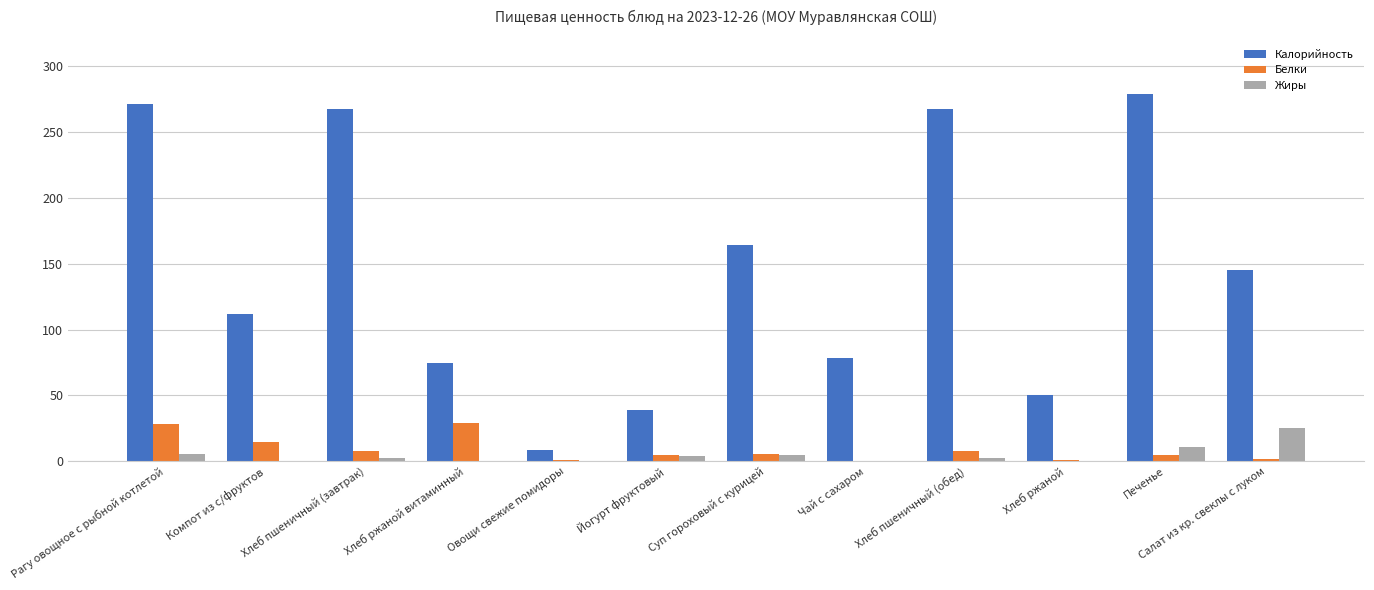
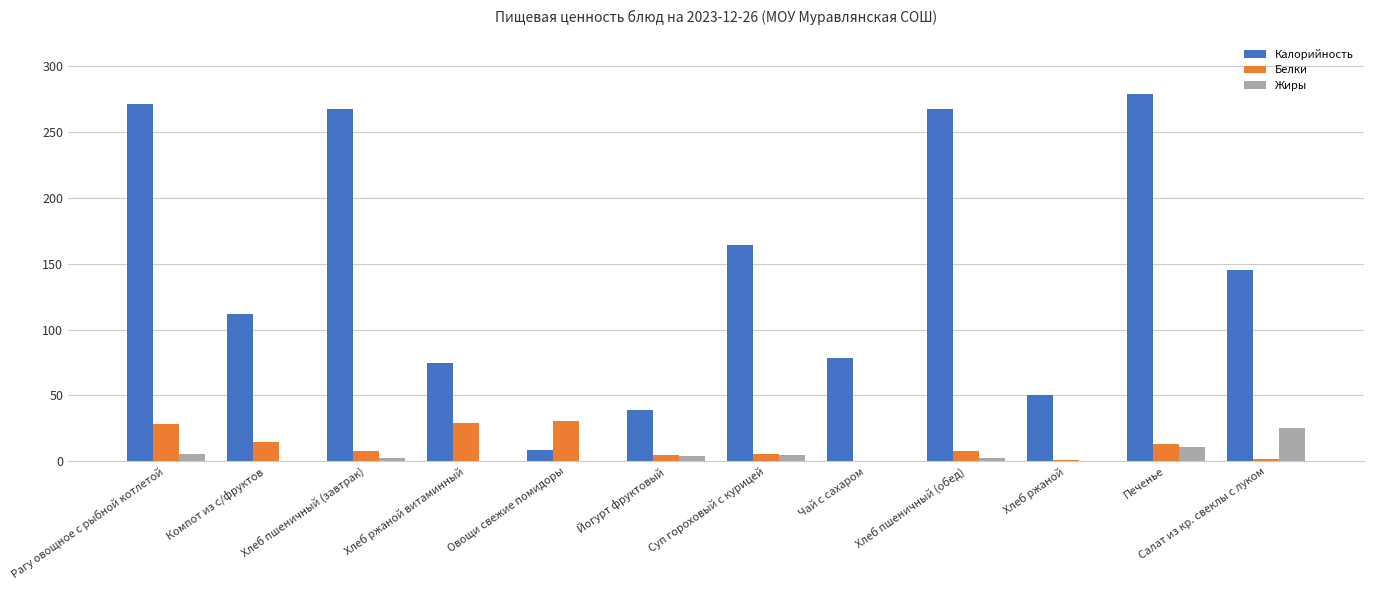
Белки, Овощи свежие помидоры: 1 -> 30
Белки, Печенье: 5 -> 13
